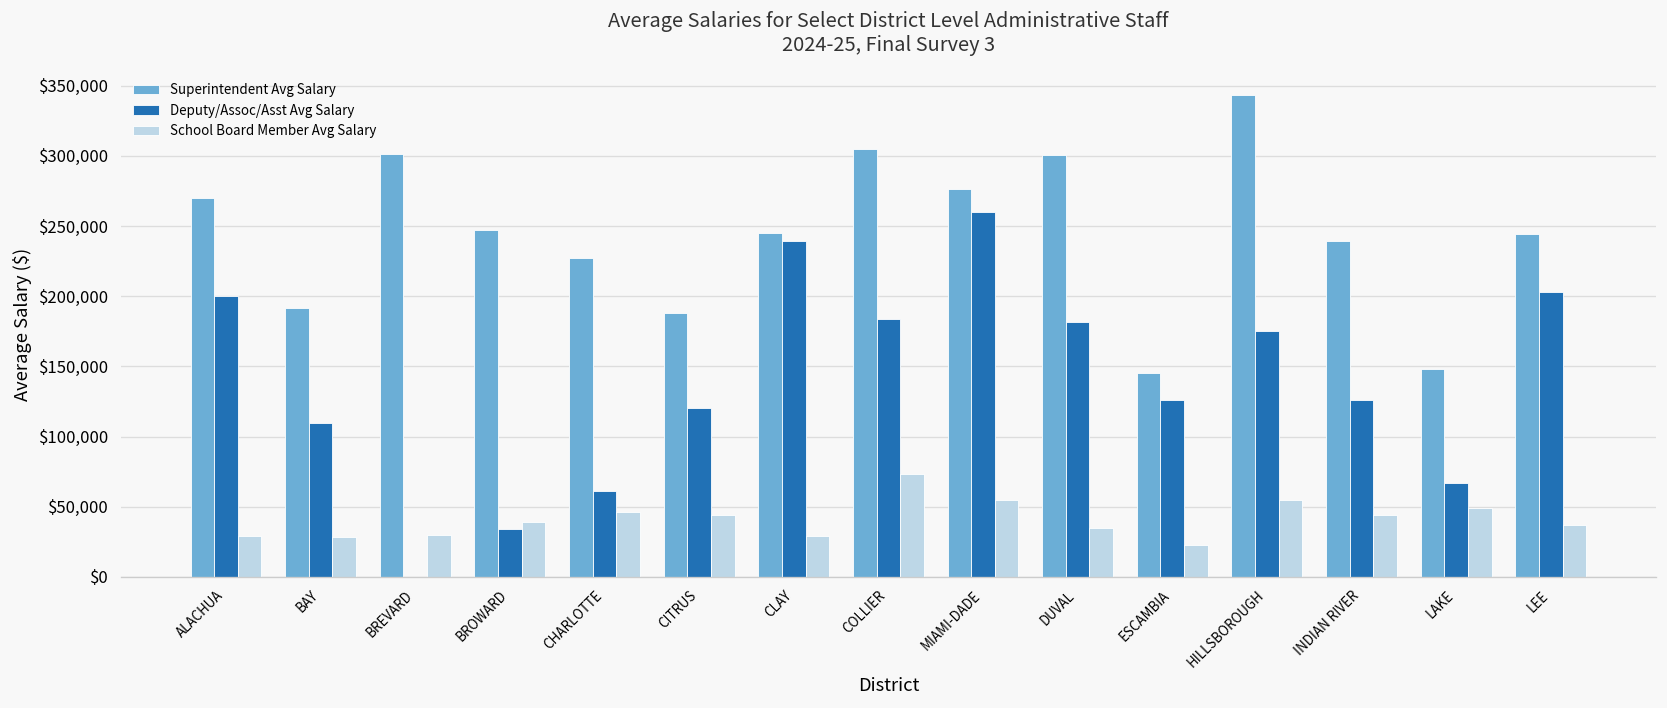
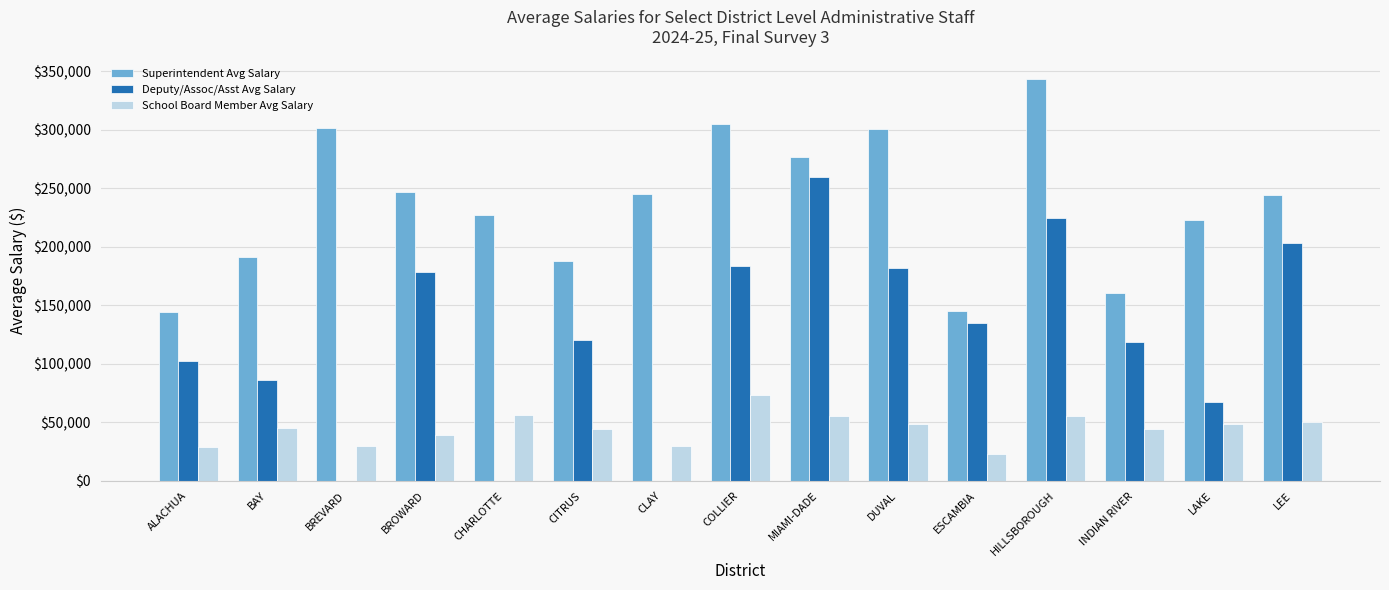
Superintendent Avg Salary, ALACHUA: $270,000 -> $145,000
Deputy/Assoc/Asst Avg Salary, ALACHUA: $201,000 -> $102,000
Deputy/Assoc/Asst Avg Salary, BAY: $110,000 -> $86,000
School Board Member Avg Salary, BAY: $28,000 -> $45,000
Deputy/Assoc/Asst Avg Salary, BROWARD: $34,000 -> $179,000
Deputy/Assoc/Asst Avg Salary, CHARLOTTE: $61,000 -> $0
School Board Member Avg Salary, CHARLOTTE: $46,000 -> $56,000
Deputy/Assoc/Asst Avg Salary, CLAY: $239,000 -> $0
School Board Member Avg Salary, DUVAL: $35,000 -> $49,000
Deputy/Assoc/Asst Avg Salary, ESCAMBIA: $126,000 -> $135,000
Deputy/Assoc/Asst Avg Salary, HILLSBOROUGH: $175,000 -> $225,000
Superintendent Avg Salary, INDIAN RIVER: $239,000 -> $161,000
Deputy/Assoc/Asst Avg Salary, INDIAN RIVER: $126,000 -> $118,000
Superintendent Avg Salary, LAKE: $148,000 -> $223,000
School Board Member Avg Salary, LEE: $37,000 -> $51,000
